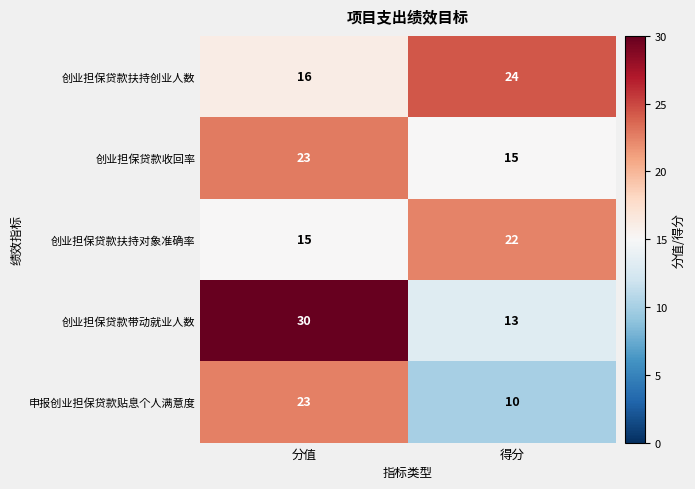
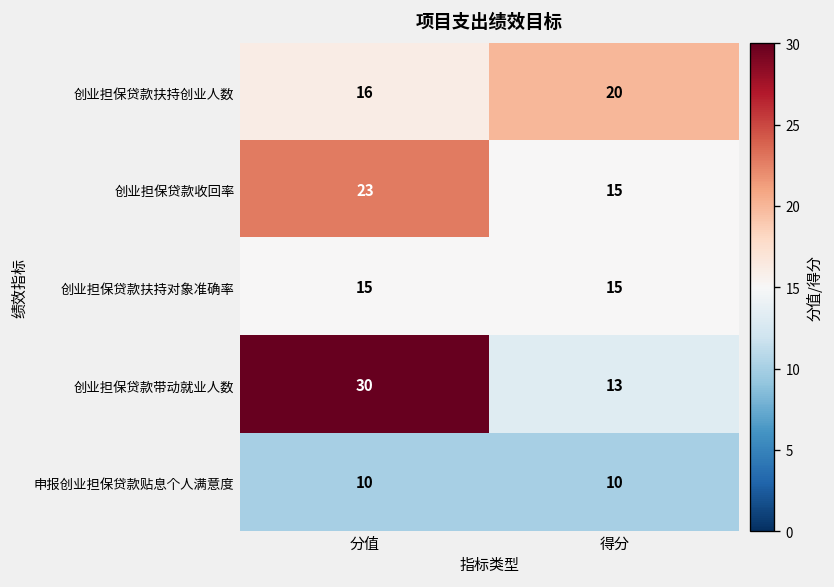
创业担保贷款扶持创业人数, 得分: 24 -> 20
创业担保贷款扶持对象准确率, 得分: 22 -> 15
申报创业担保贷款贴息个人满意度, 分值: 23 -> 10
